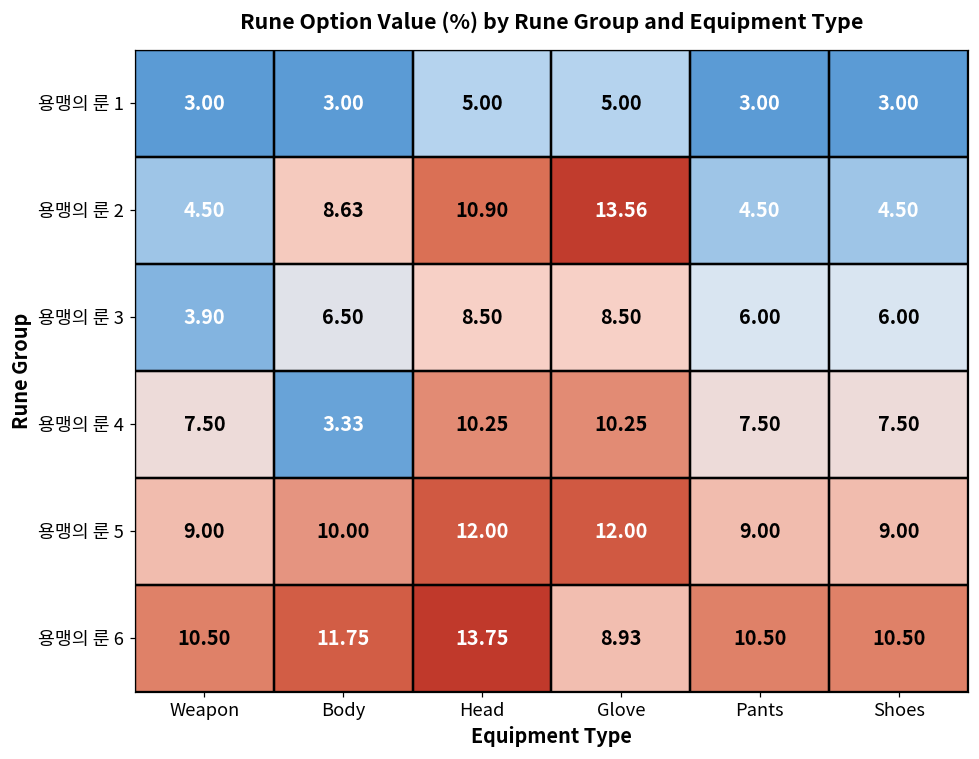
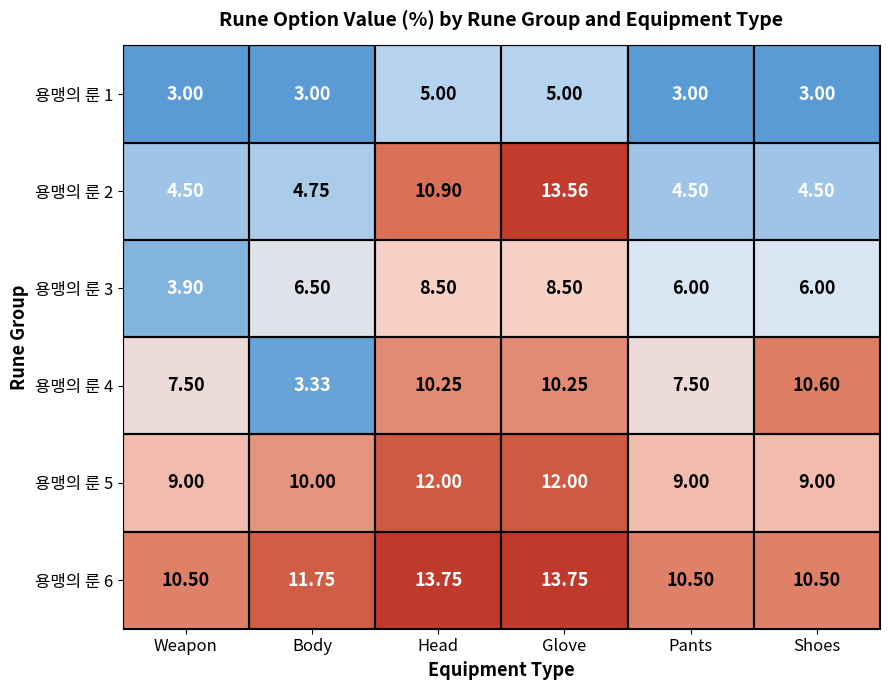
용맹의 룬 2, Body: 8.63 -> 4.75
용맹의 룬 4, Shoes: 7.50 -> 10.60
용맹의 룬 6, Glove: 8.93 -> 13.75
